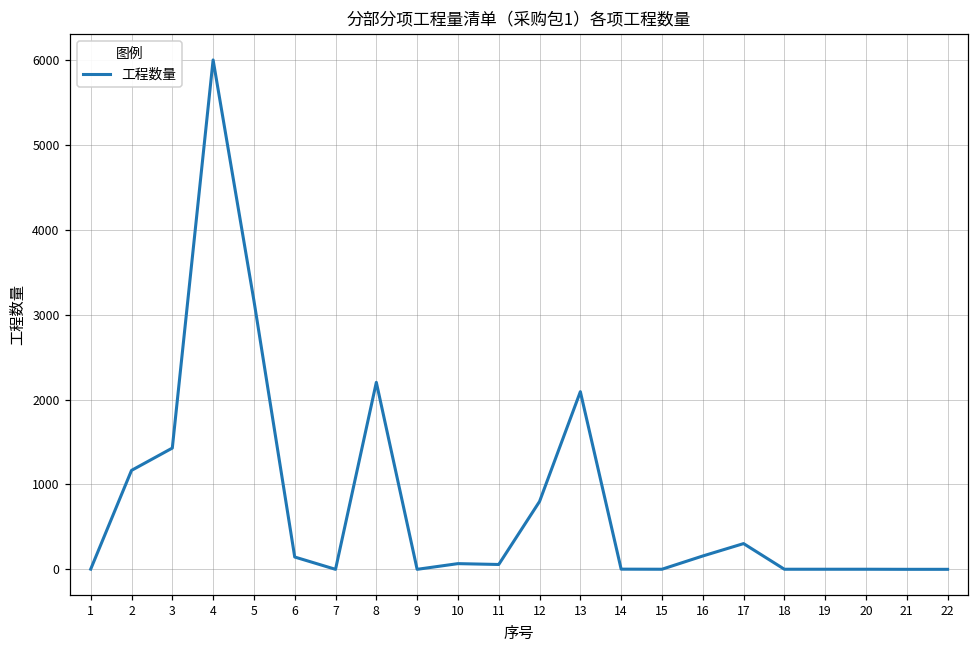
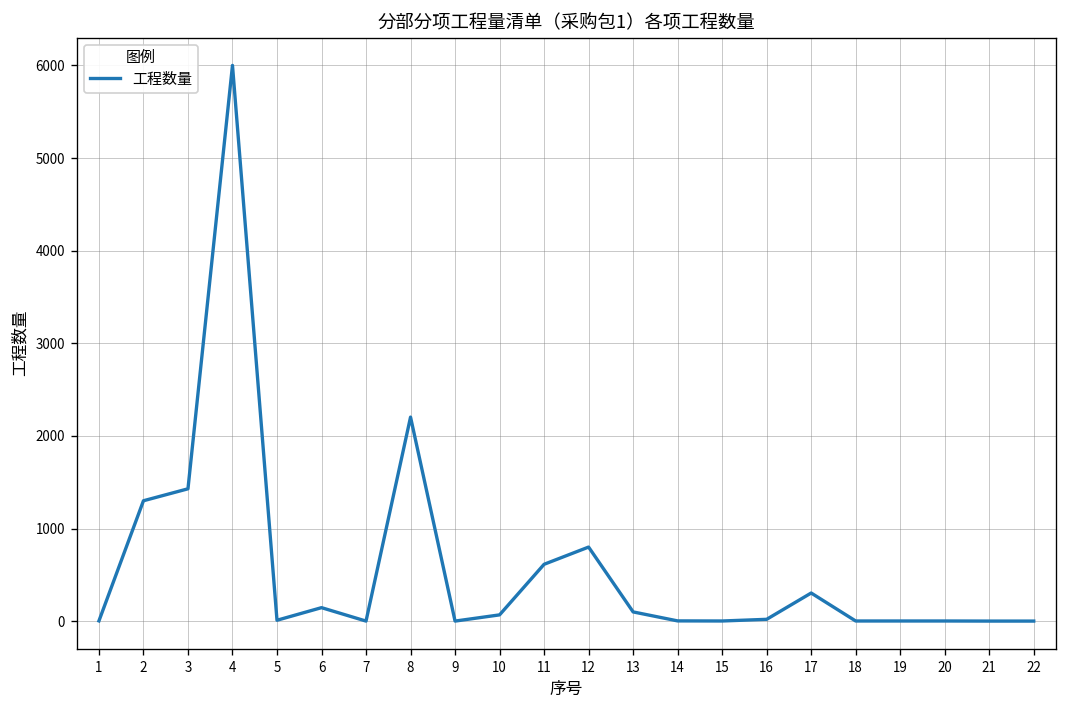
2: 1200 -> 1300
5: 3200 -> 0
11: 100 -> 600
13: 2100 -> 100
16: 200 -> 0
